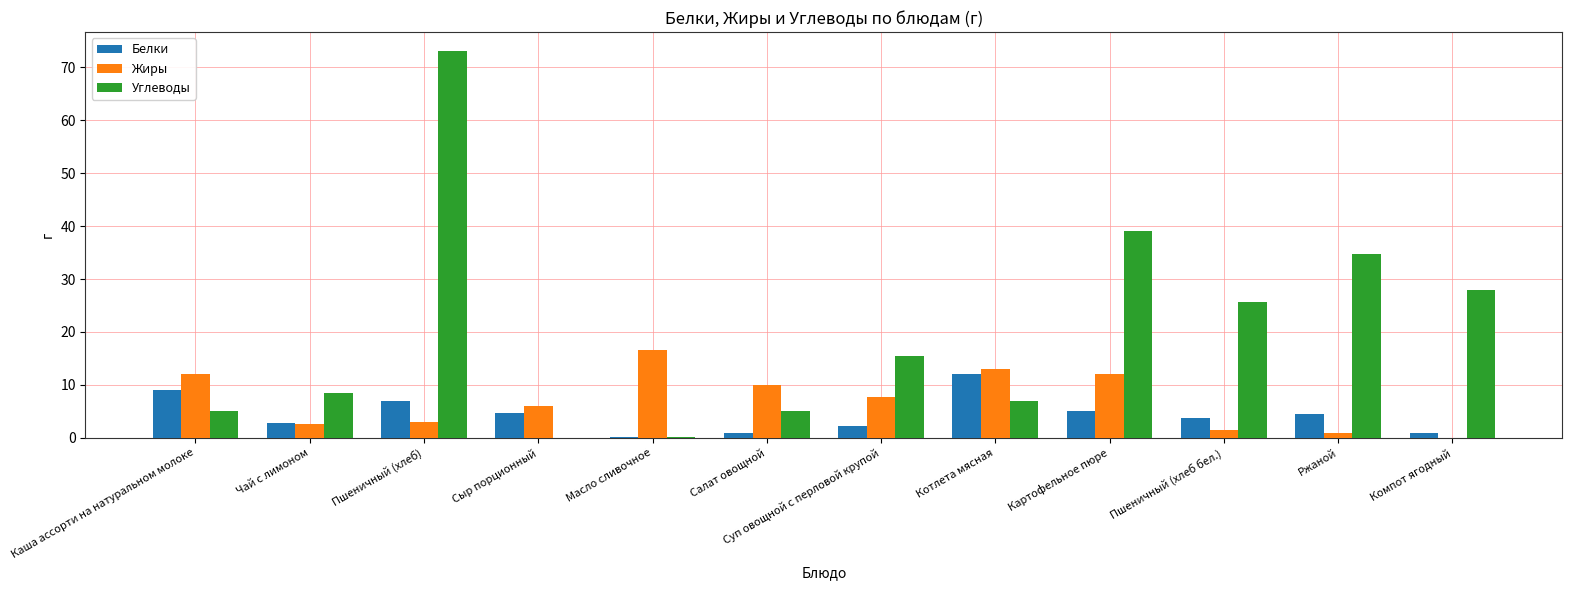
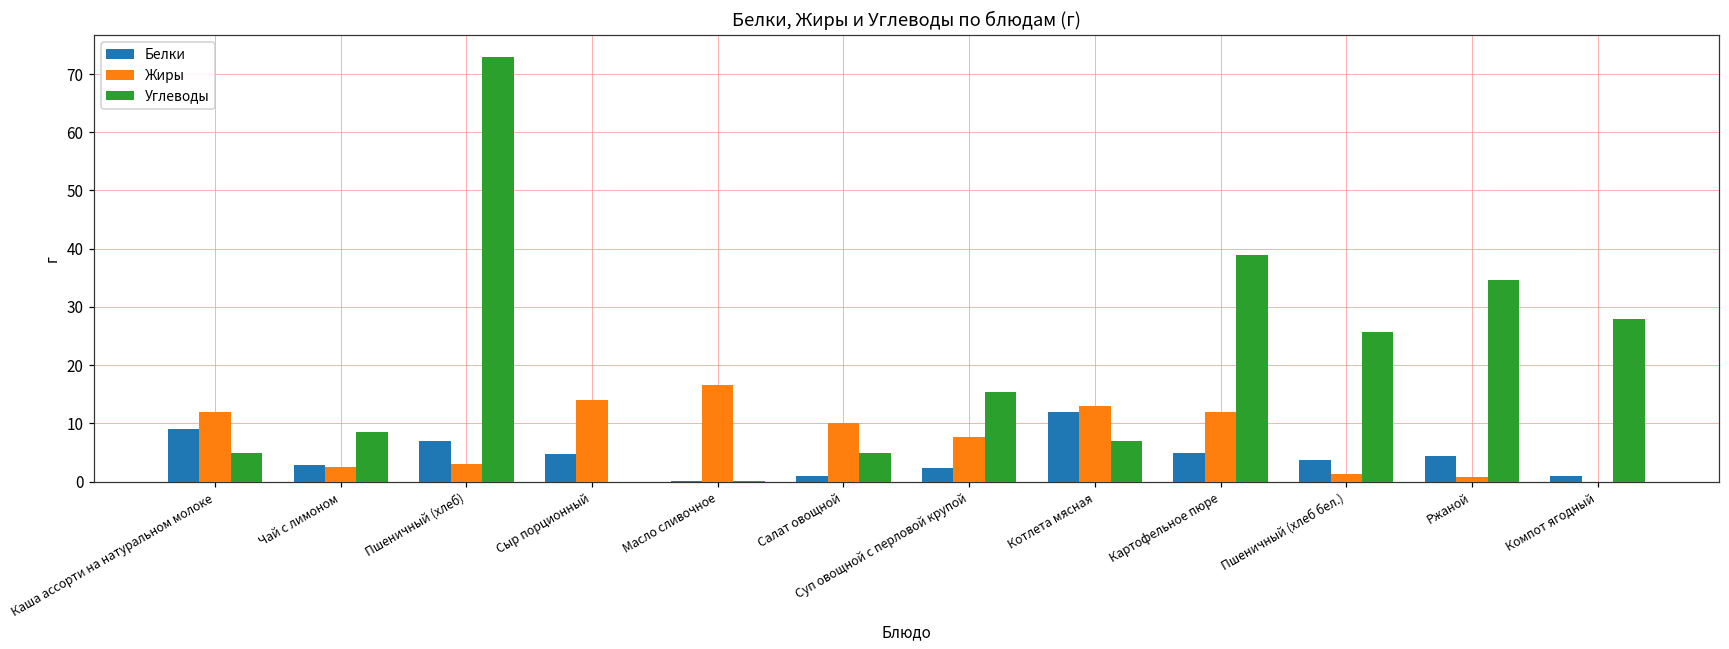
Жиры, Сыр порционный: 6 -> 14
